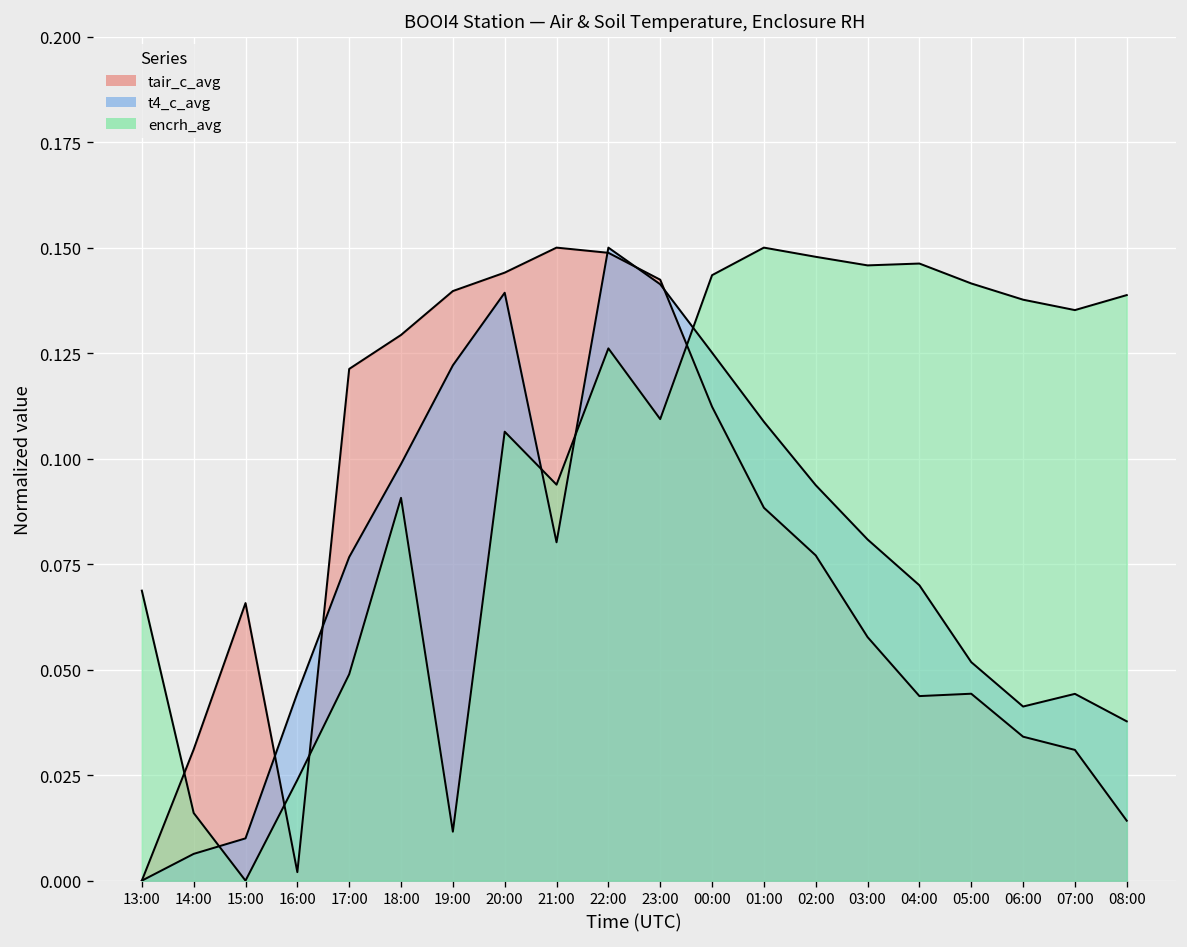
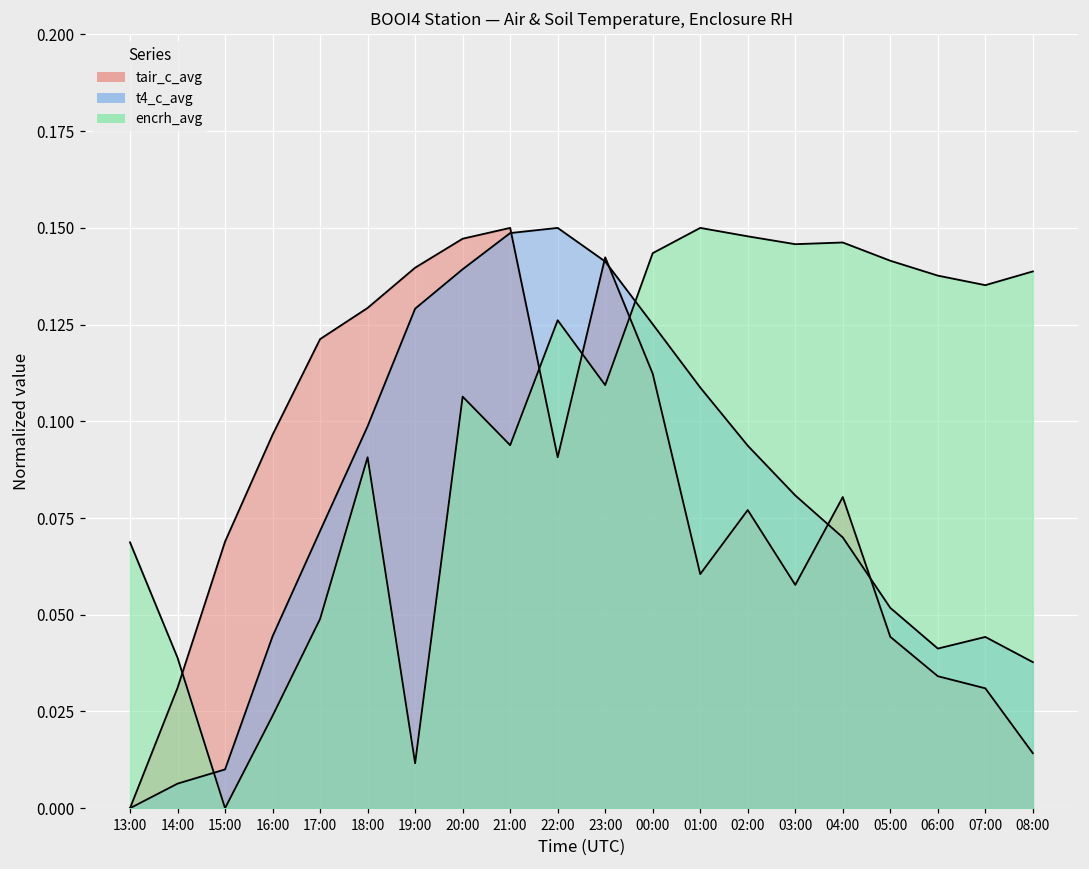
encrh_avg, 14:00: 0.016 -> 0.039
tair_c_avg, 15:00: 0.066 -> 0.069
tair_c_avg, 16:00: 0.002 -> 0.097
t4_c_avg, 17:00: 0.077 -> 0.072
t4_c_avg, 19:00: 0.122 -> 0.129
tair_c_avg, 20:00: 0.144 -> 0.147
t4_c_avg, 21:00: 0.080 -> 0.149
tair_c_avg, 22:00: 0.149 -> 0.091
tair_c_avg, 01:00: 0.088 -> 0.061
tair_c_avg, 04:00: 0.044 -> 0.080
